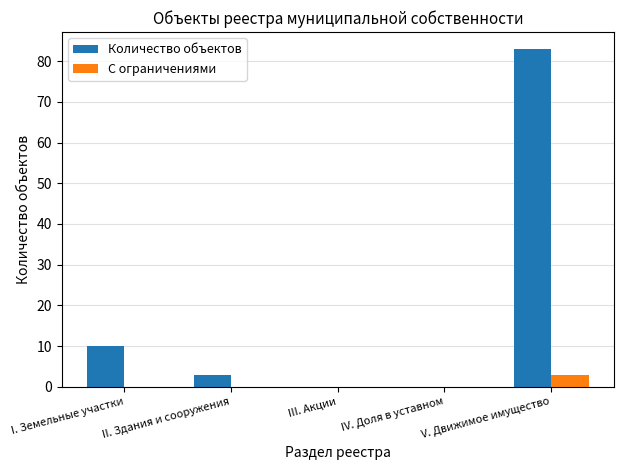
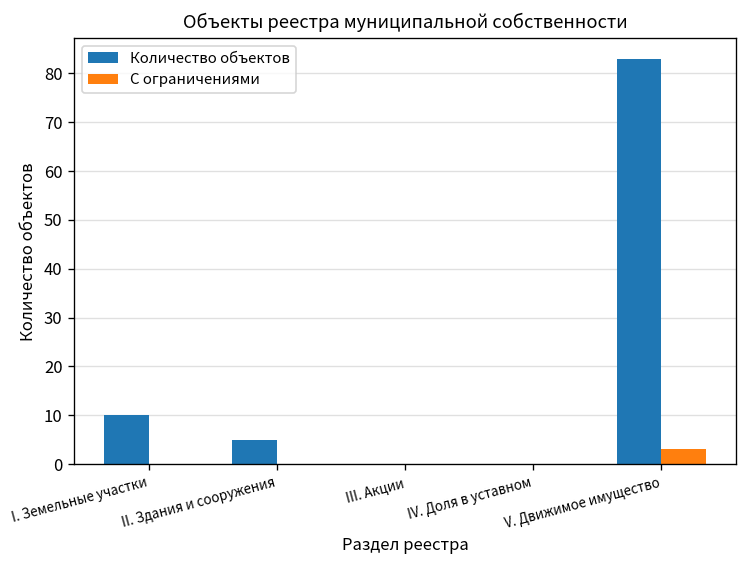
Количество объектов, II. Здания и сооружения: 3 -> 5
